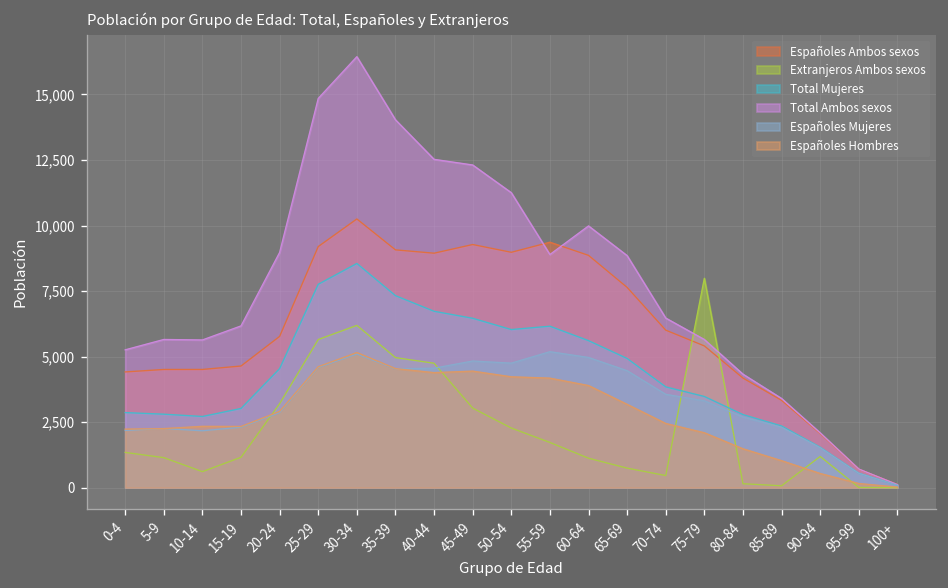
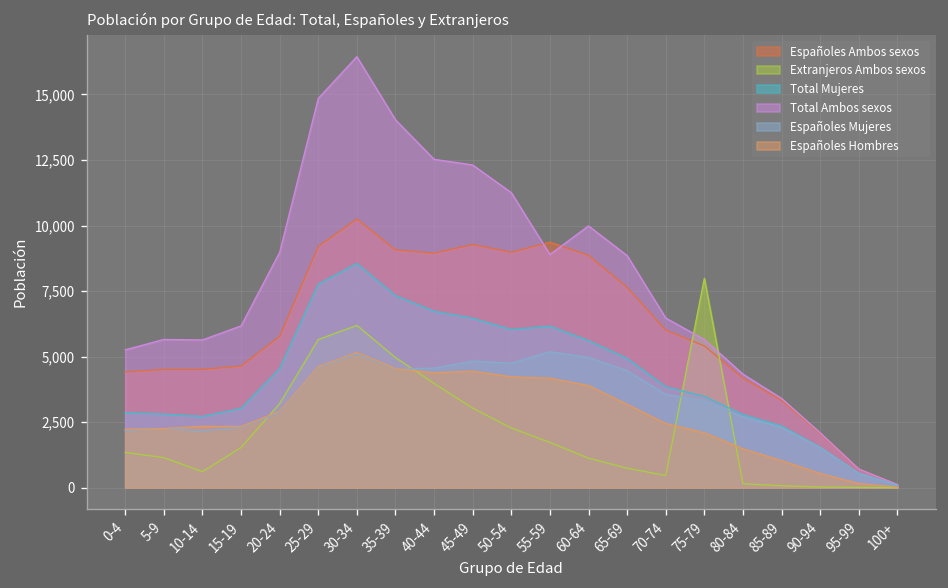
Extranjeros Ambos sexos, 15-19: 1,200 -> 1,500
Extranjeros Ambos sexos, 40-44: 4,700 -> 4,000
Extranjeros Ambos sexos, 90-94: 1,200 -> 0
